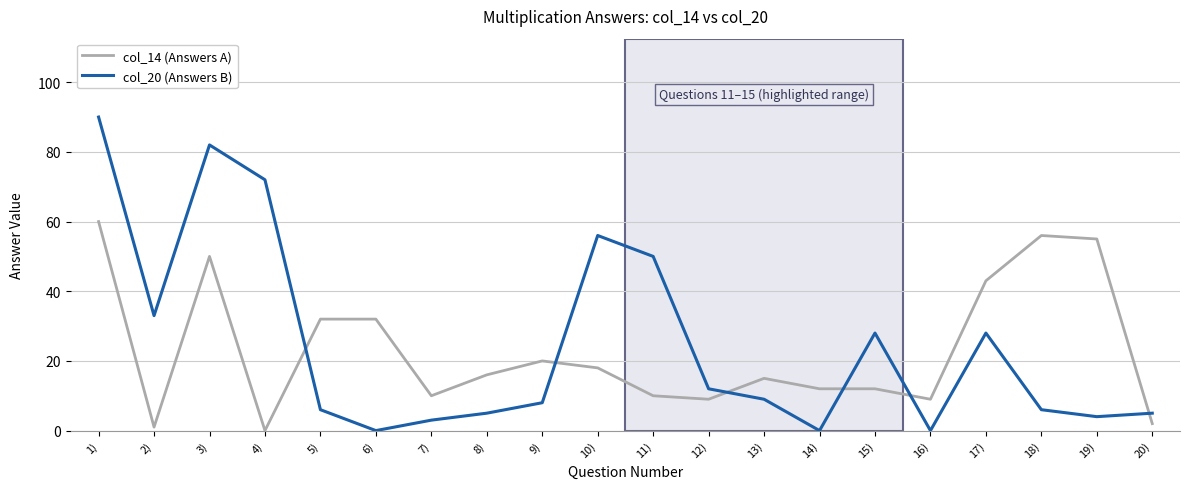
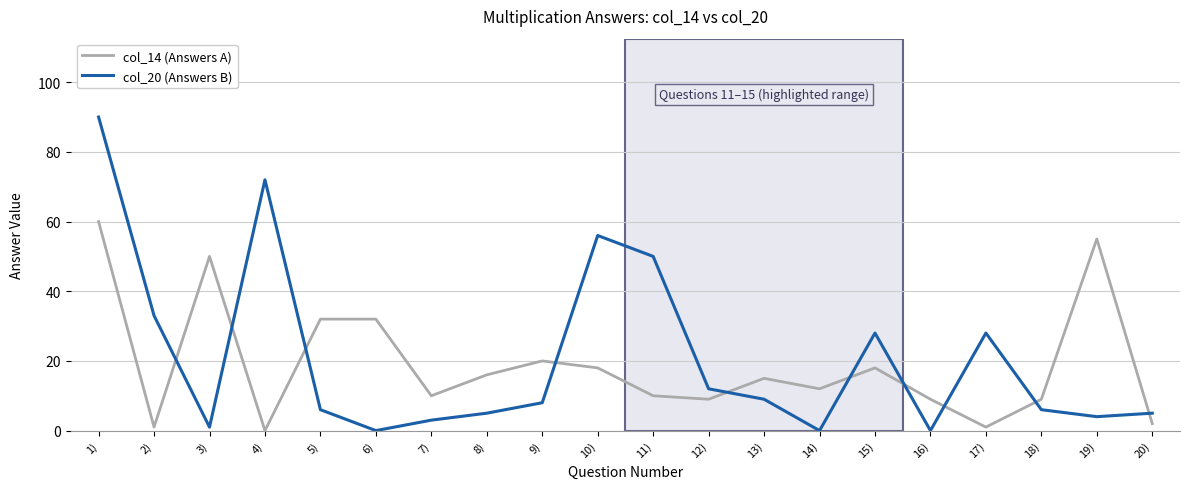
col_20 (Answers B), 3): 82 -> 1
col_14 (Answers A), 15): 12 -> 18
col_14 (Answers A), 17): 43 -> 1
col_14 (Answers A), 18): 56 -> 9
